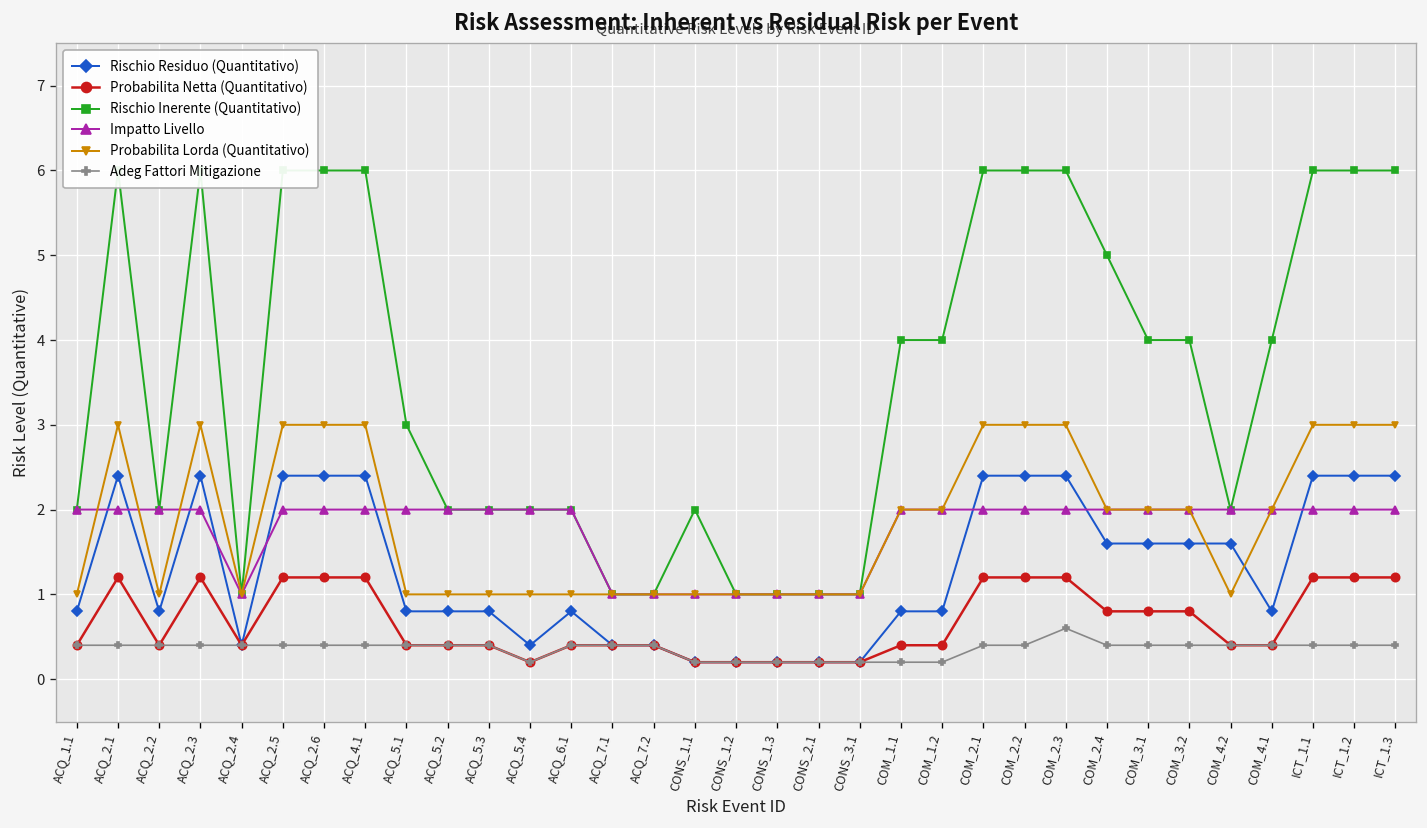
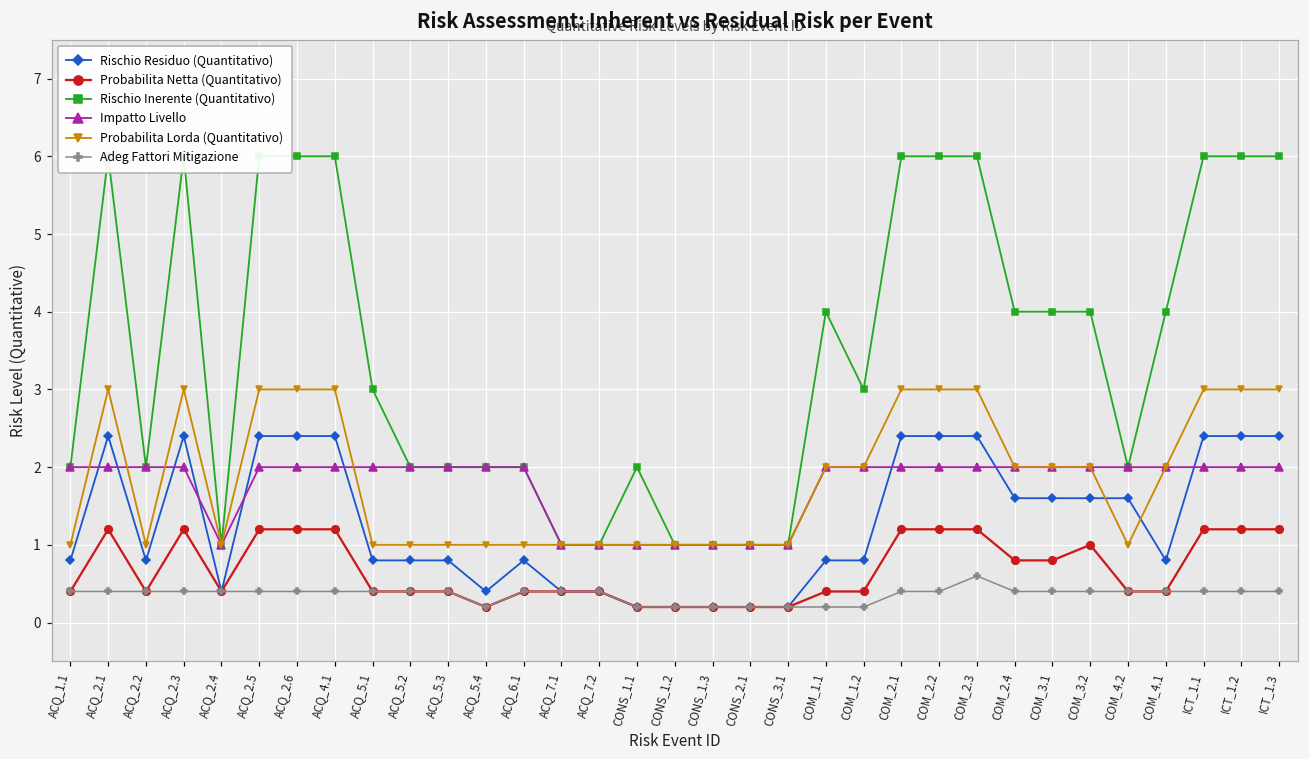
Rischio Inerente (Quantitativo), COM_1.2: 4 -> 3
Rischio Inerente (Quantitativo), COM_2.4: 5 -> 4
Probabilita Netta (Quantitativo), COM_3.2: 0.8 -> 1.0
